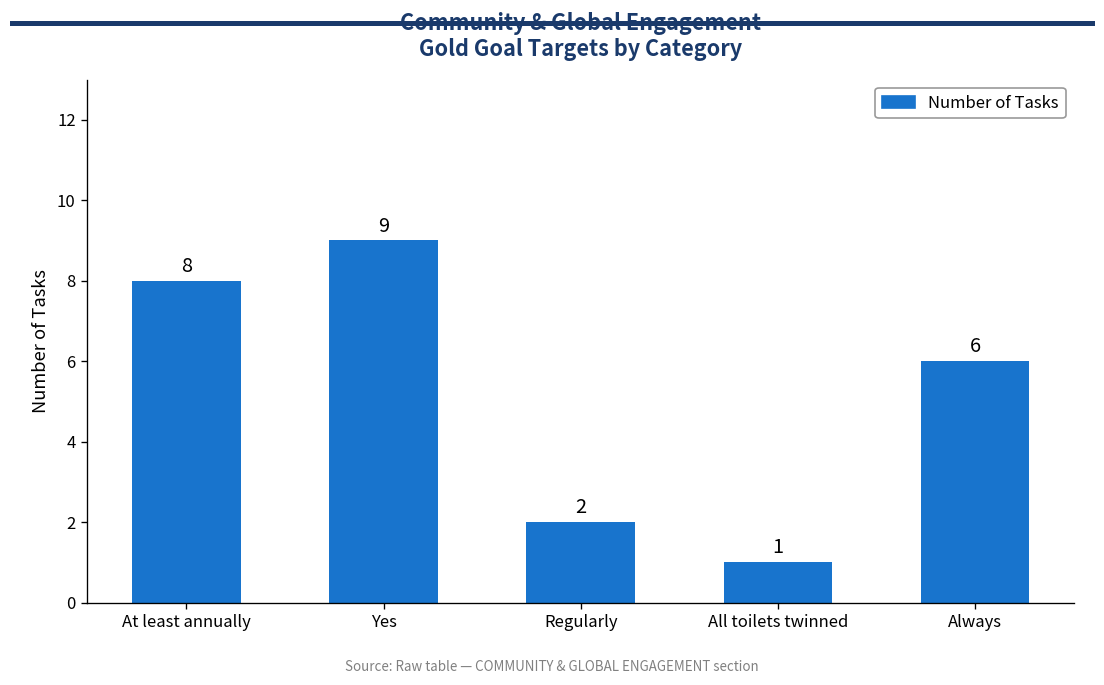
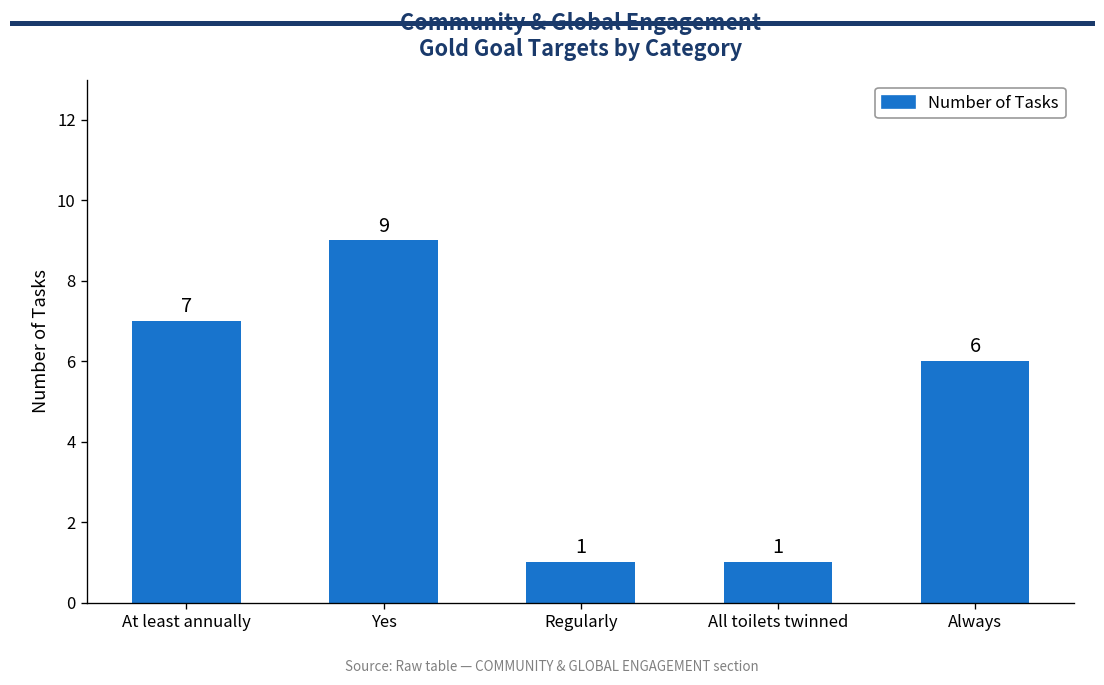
At least annually: 8 -> 7
Regularly: 2 -> 1
